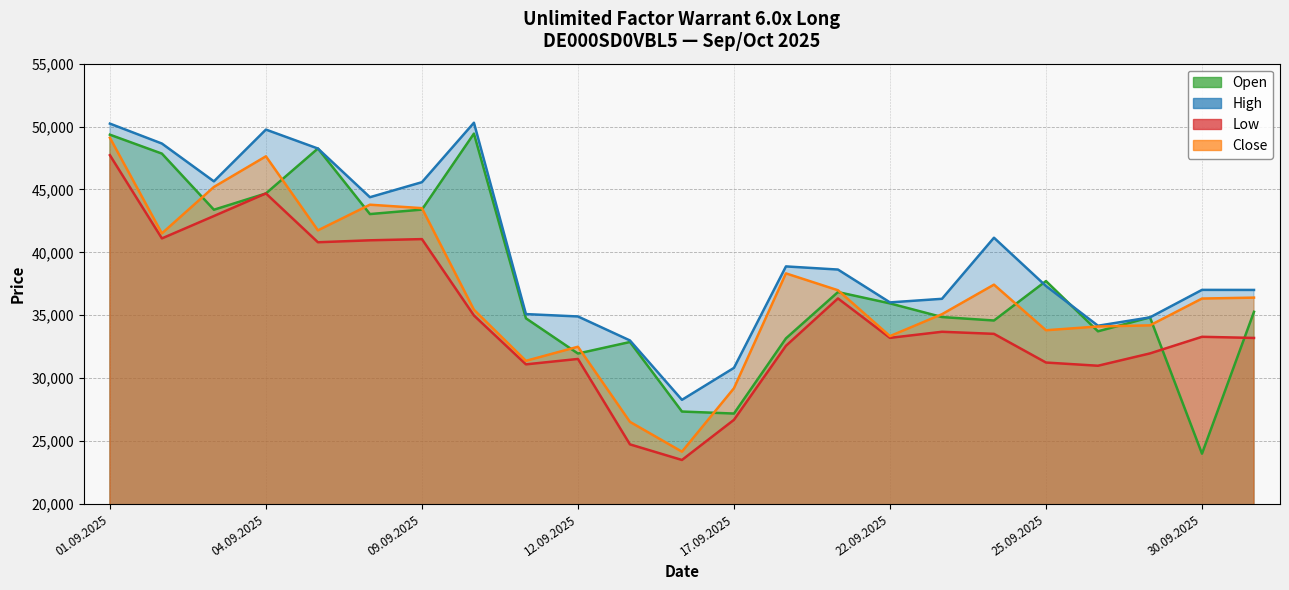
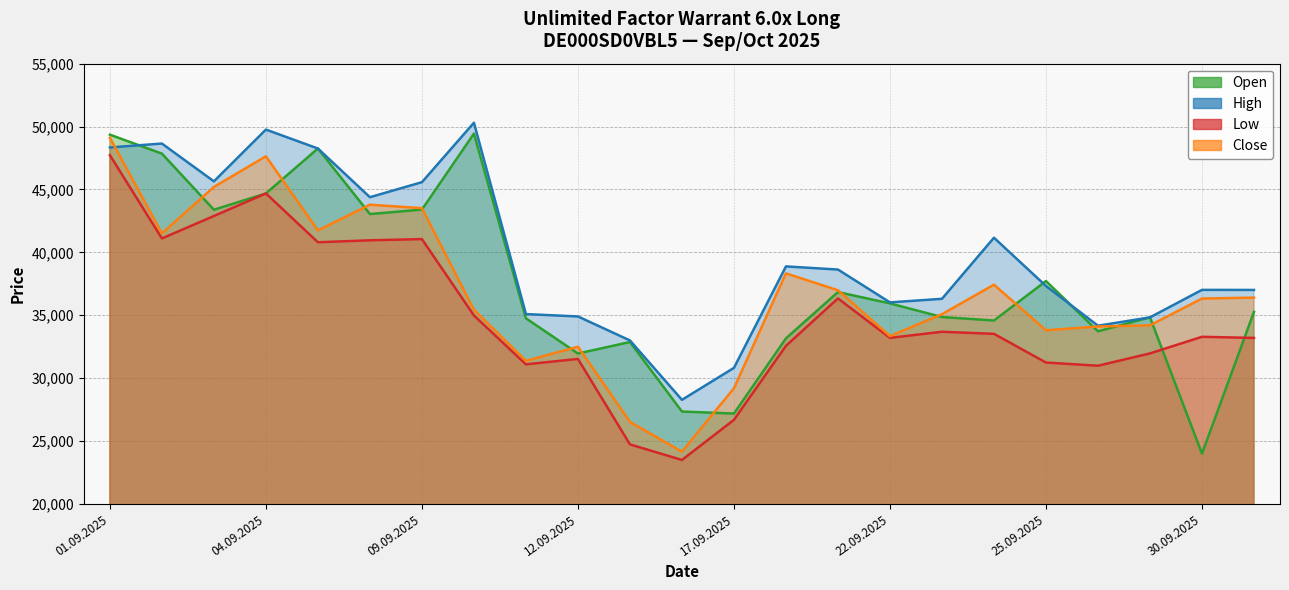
High, 01.09.2025: 50,200 -> 48,300
